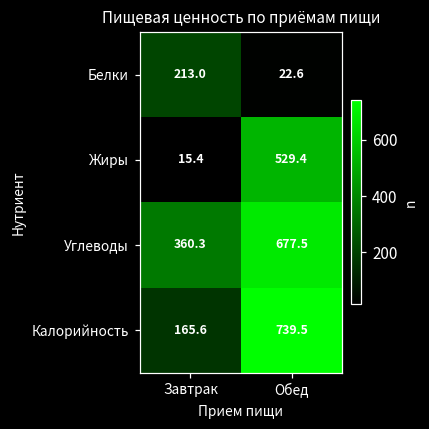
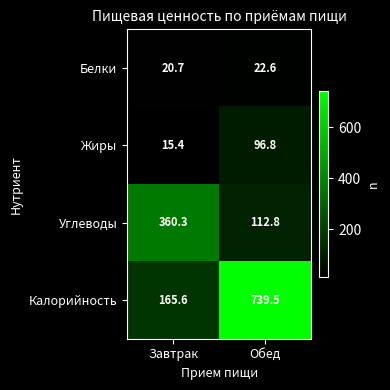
Белки, Завтрак: 213.0 -> 20.7
Жиры, Обед: 529.4 -> 96.8
Углеводы, Обед: 677.5 -> 112.8
